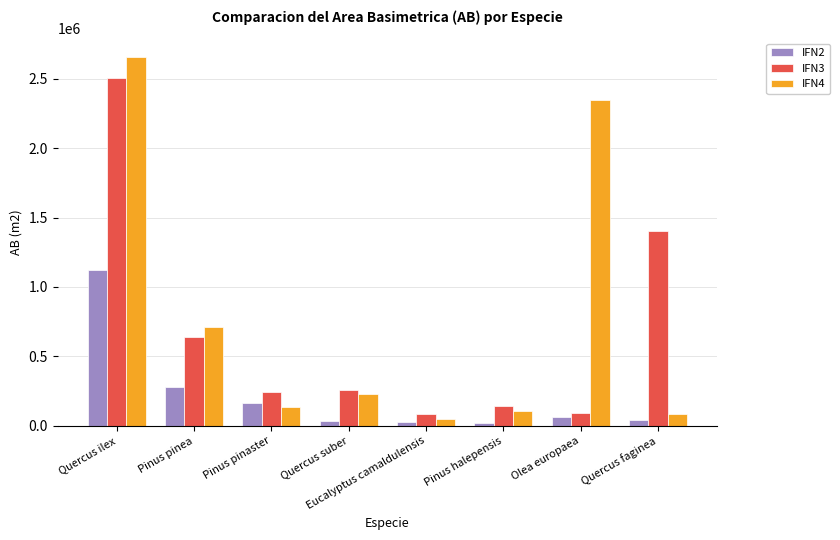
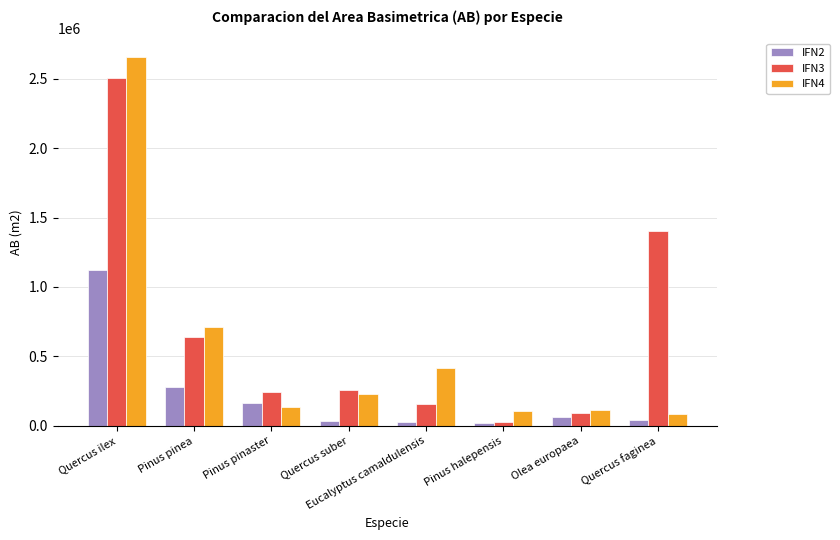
IFN3, Eucalyptus camaldulensis: 80000 -> 160000
IFN4, Eucalyptus camaldulensis: 50000 -> 420000
IFN3, Pinus halepensis: 140000 -> 30000
IFN4, Olea europaea: 2350000 -> 110000
